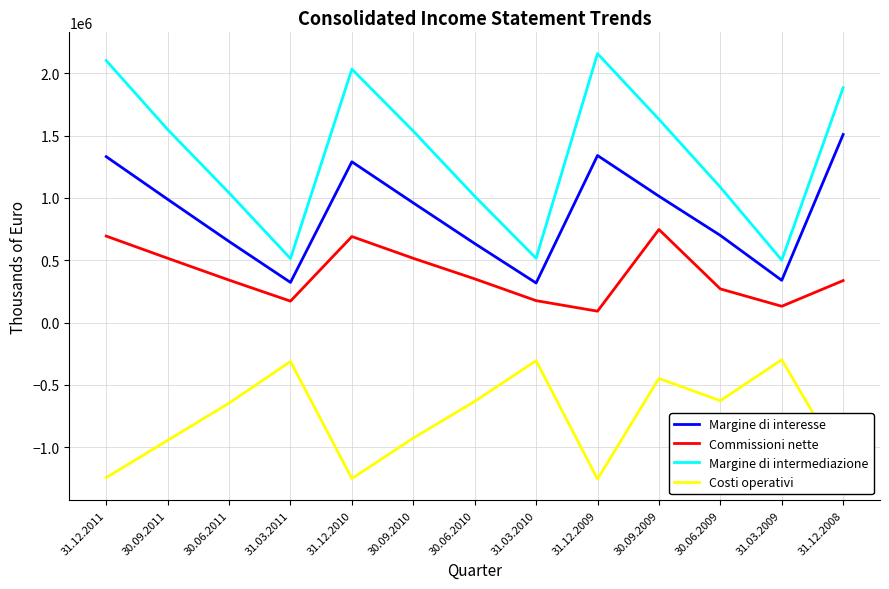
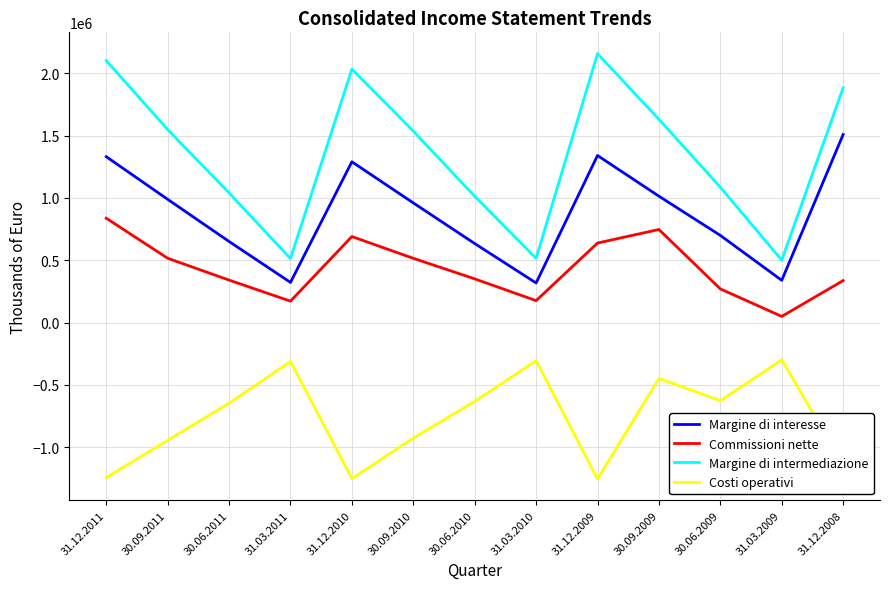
Commissioni nette, 31.12.2011: 690000 -> 840000
Commissioni nette, 31.12.2009: 90000 -> 640000
Commissioni nette, 31.03.2009: 130000 -> 50000
